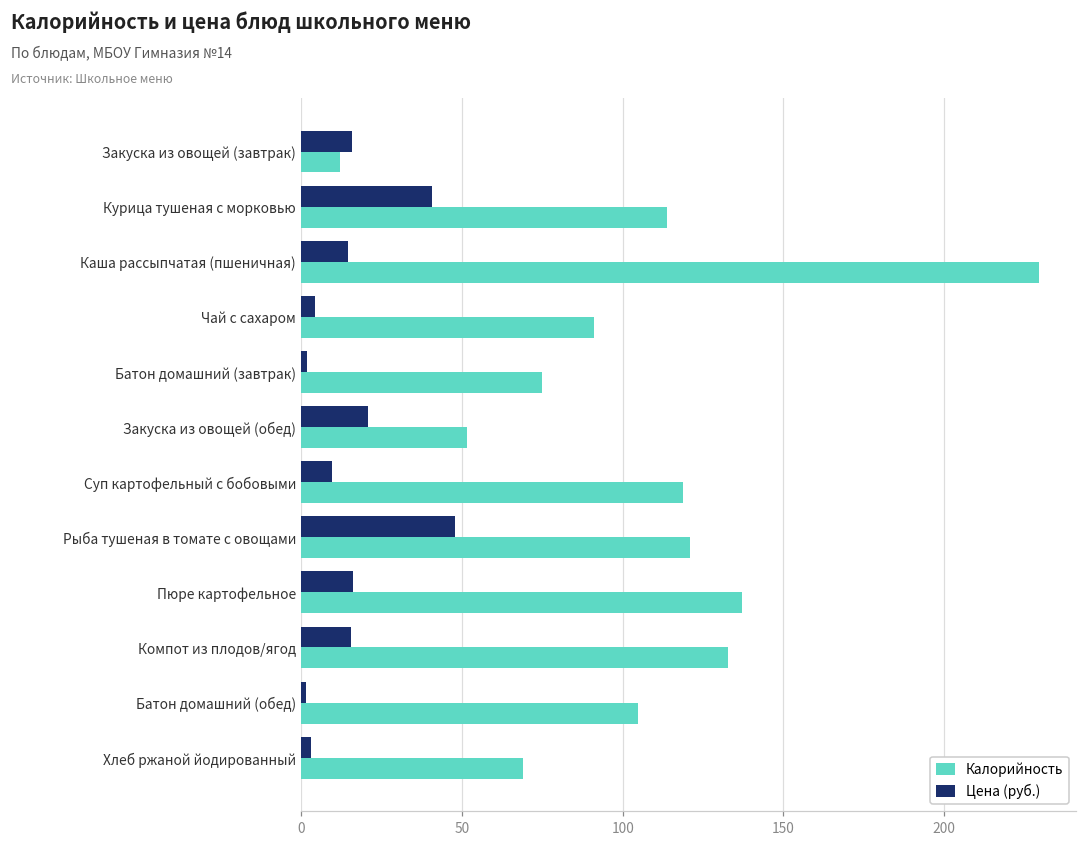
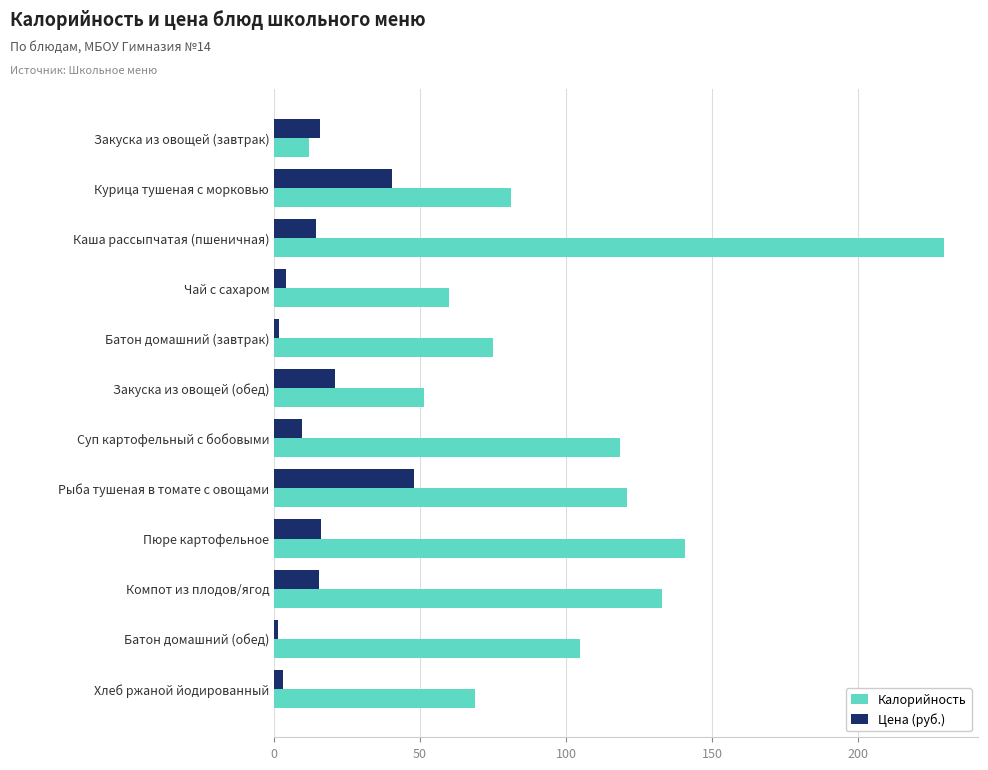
Калорийность, Курица тушеная с морковью: 114 -> 81
Калорийность, Чай с сахаром: 91 -> 60
Калорийность, Пюре картофельное: 137 -> 141
